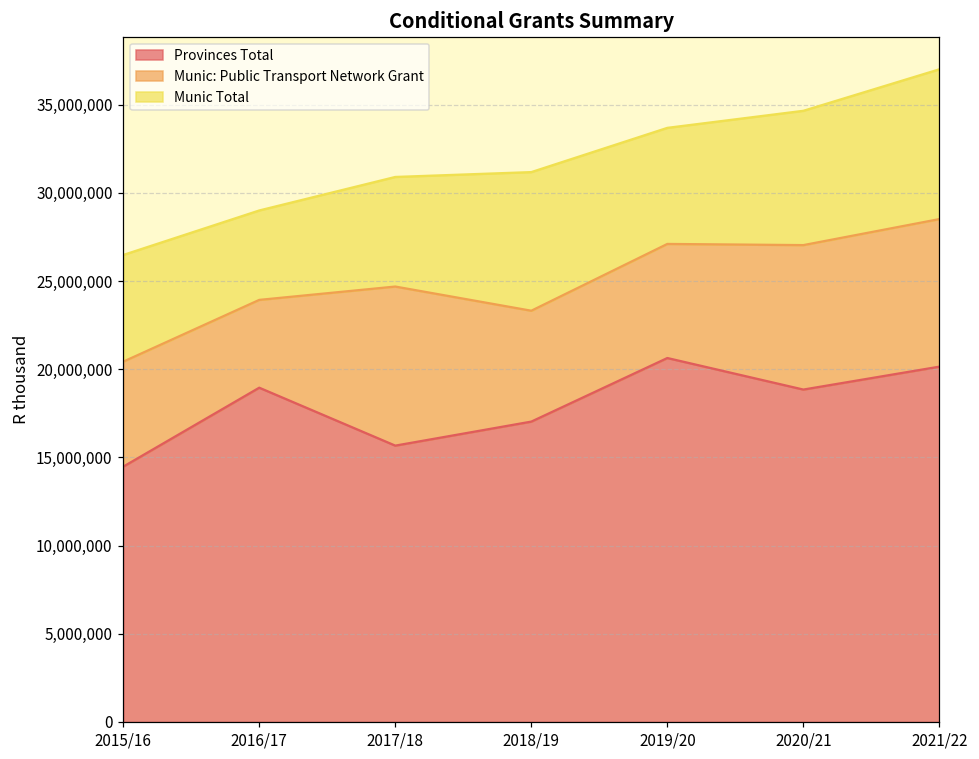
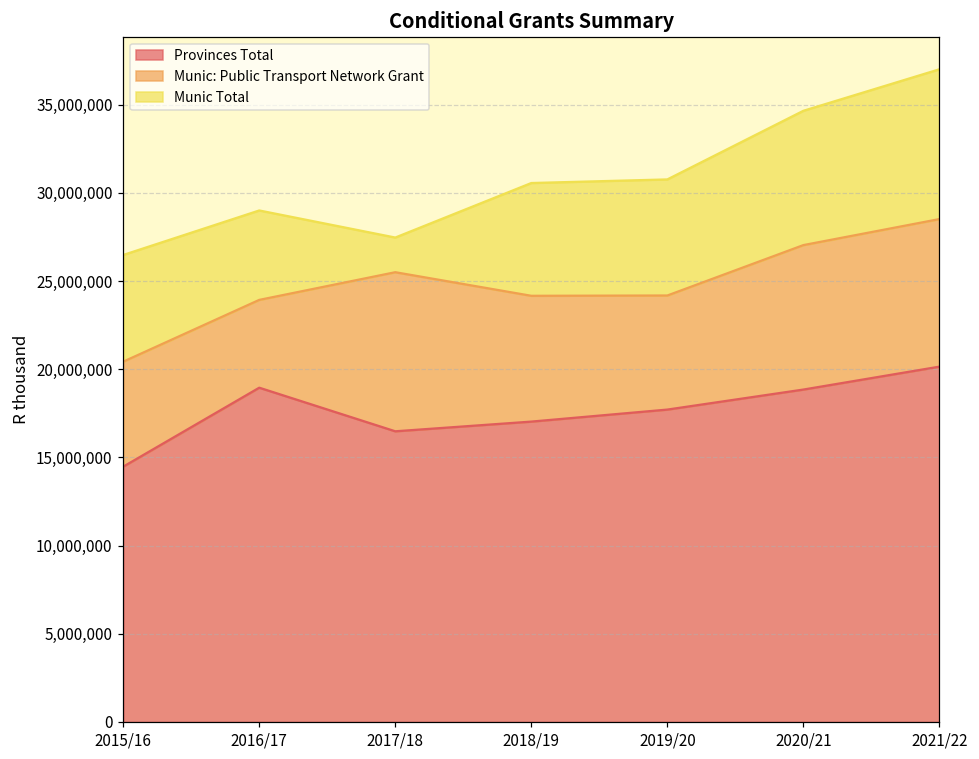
Provinces Total, 2017/18: 15,700,000 -> 16,500,000
Munic Total, 2017/18: 6,200,000 -> 2,000,000
Munic: Public Transport Network Grant, 2018/19: 6,300,000 -> 7,100,000
Munic Total, 2018/19: 7,900,000 -> 6,400,000
Provinces Total, 2019/20: 20,600,000 -> 17,700,000
